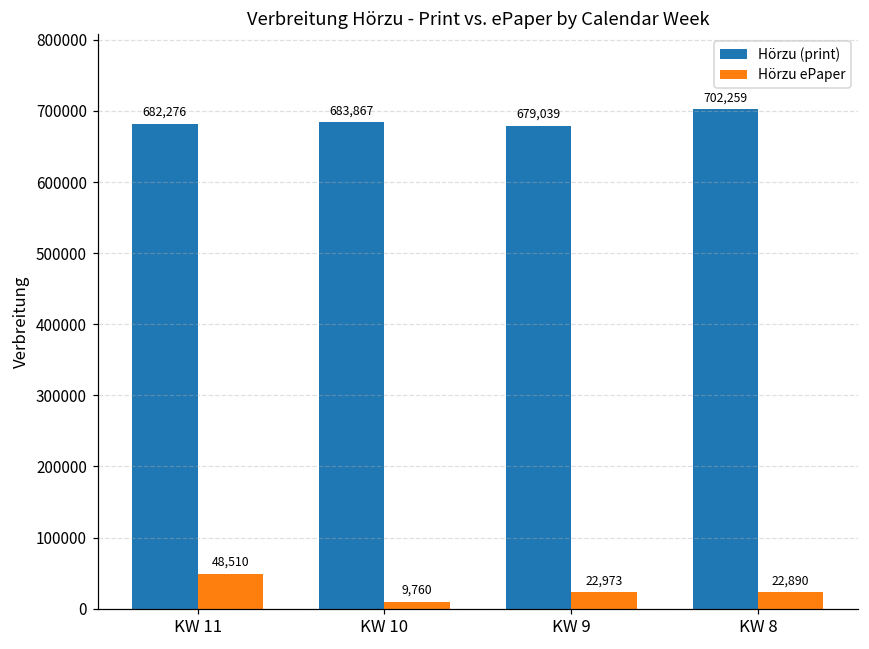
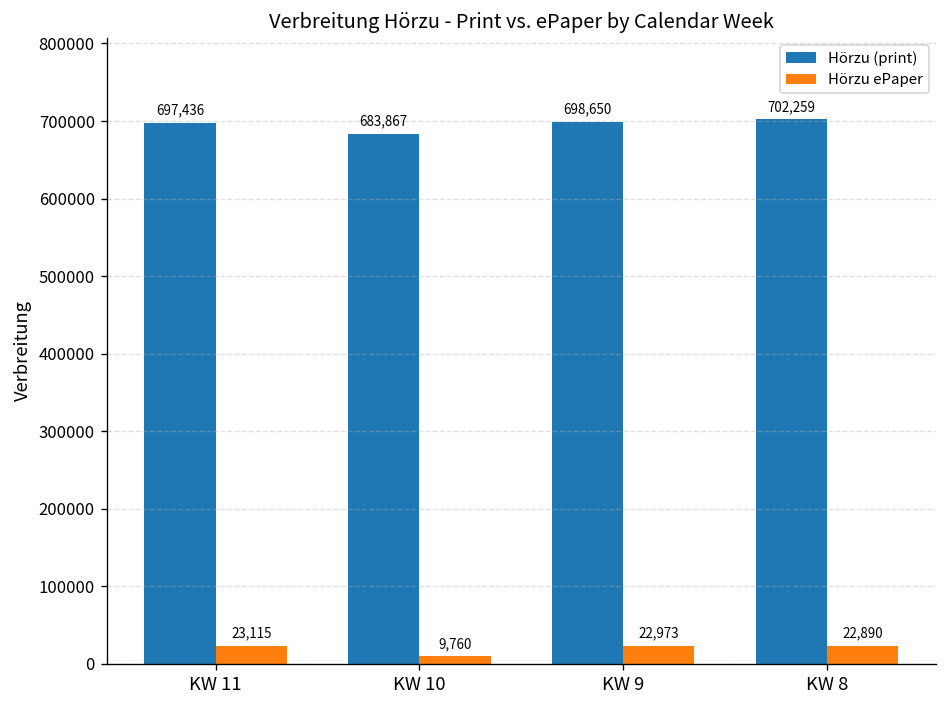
Hörzu (print), KW 11: 682,276 -> 697,436
Hörzu ePaper, KW 11: 48,510 -> 23,115
Hörzu (print), KW 9: 679,039 -> 698,650
